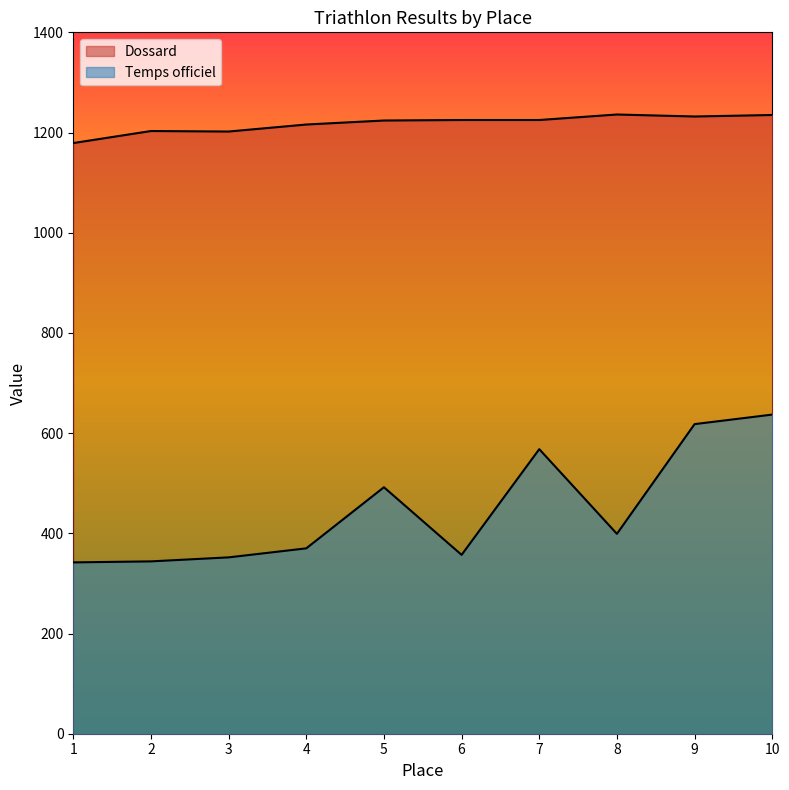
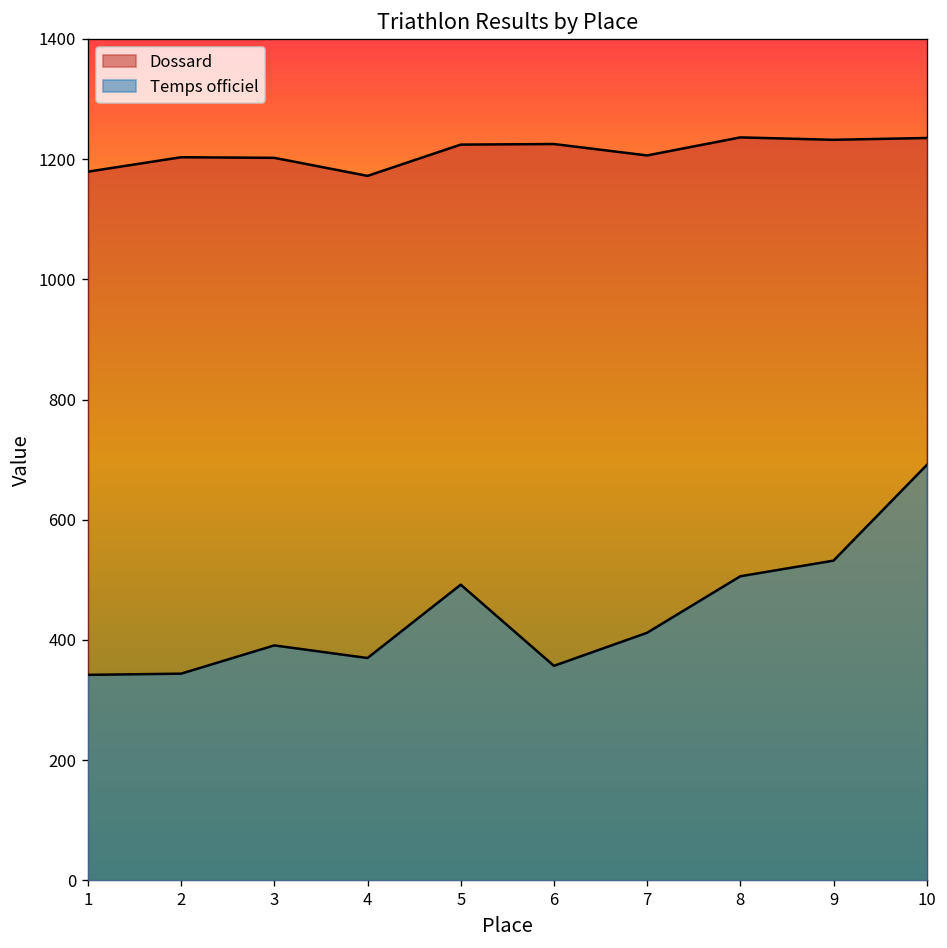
Temps officiel, 3: 350 -> 390
Dossard, 4: 1220 -> 1170
Dossard, 7: 1230 -> 1210
Temps officiel, 7: 570 -> 410
Temps officiel, 8: 400 -> 510
Temps officiel, 9: 620 -> 530
Temps officiel, 10: 640 -> 690
